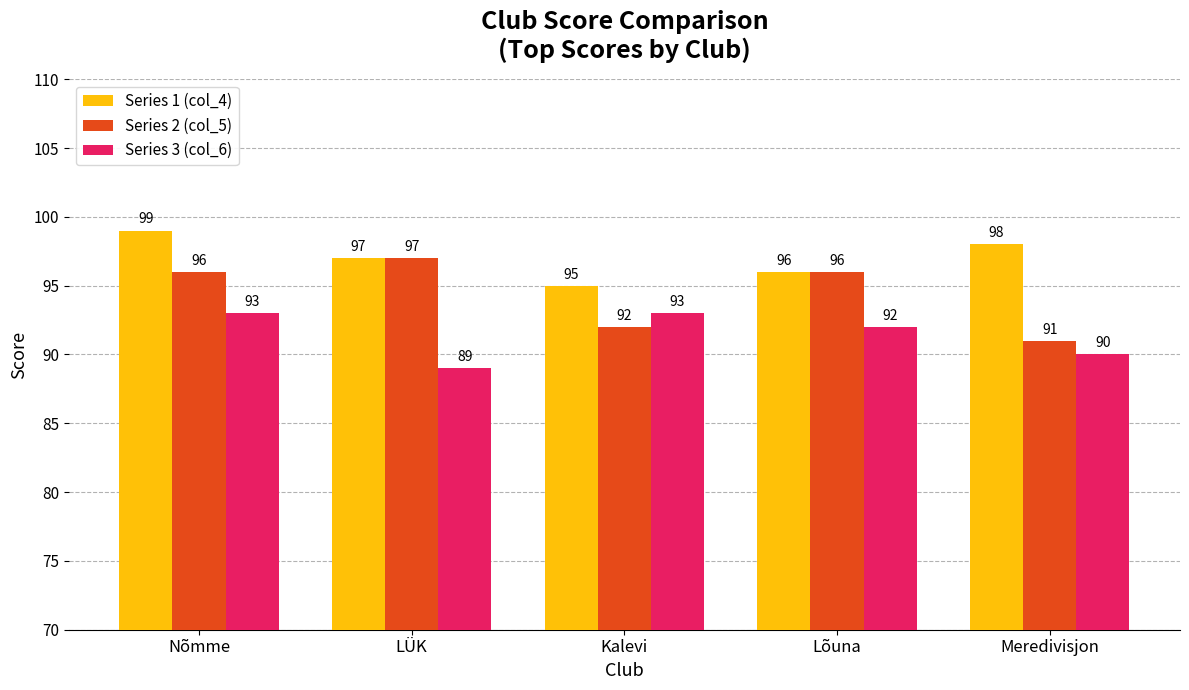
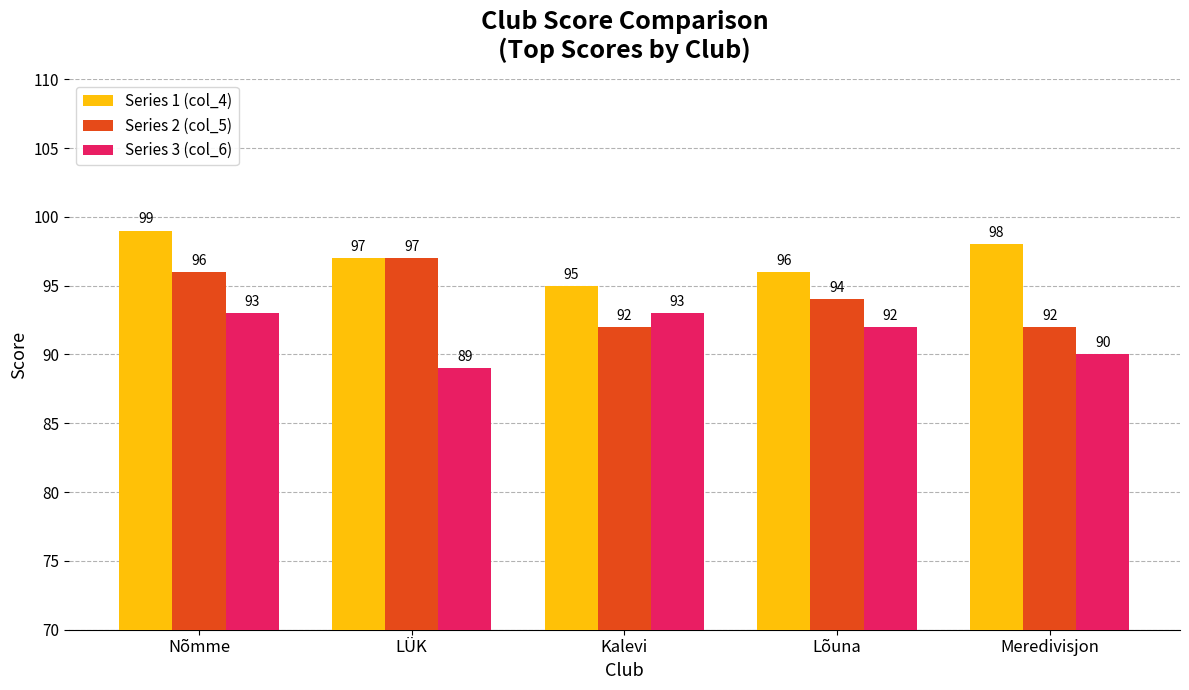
Series 2 (col_5), Lõuna: 96 -> 94
Series 2 (col_5), Meredivisjon: 91 -> 92
